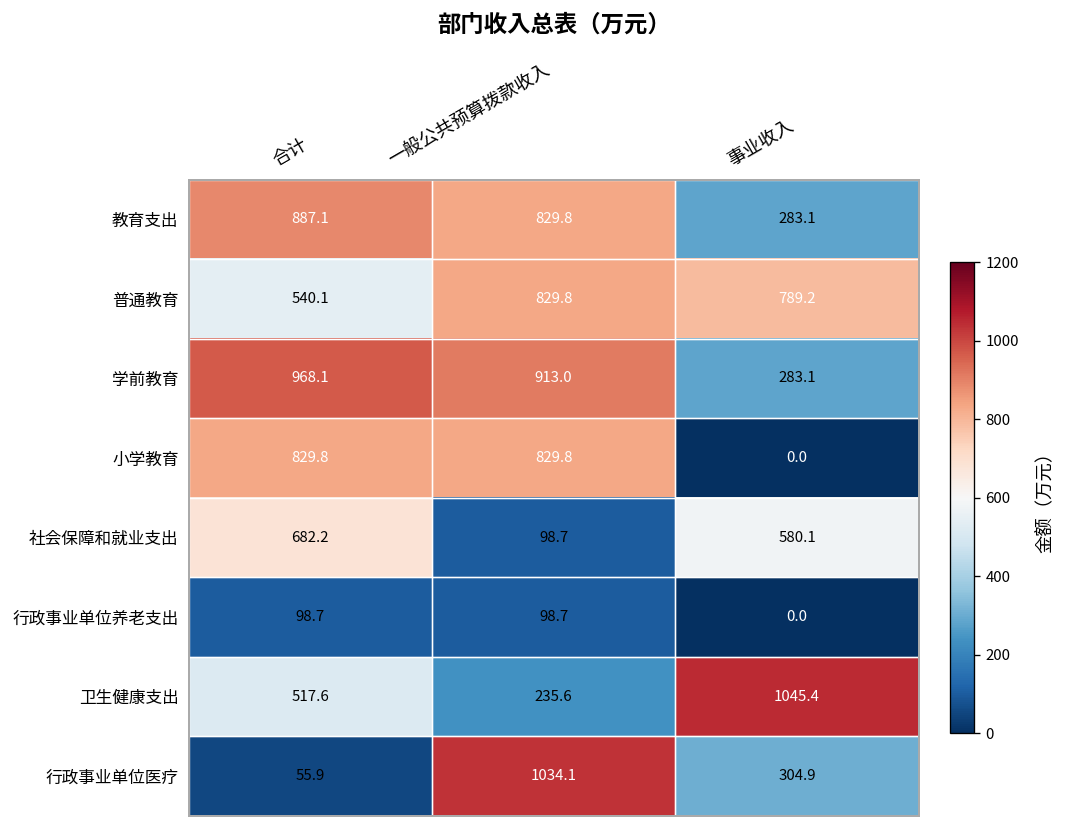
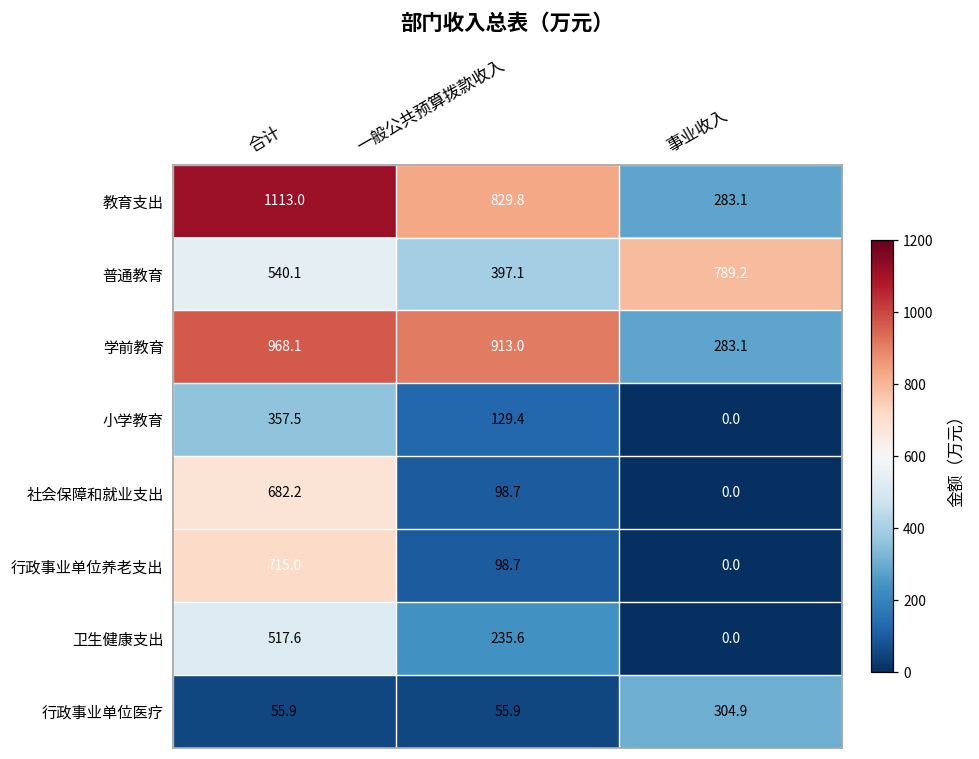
教育支出, 合计: 887.1 -> 1113.0
普通教育, 一般公共预算拨款收入: 829.8 -> 397.1
小学教育, 合计: 829.8 -> 357.5
小学教育, 一般公共预算拨款收入: 829.8 -> 129.4
社会保障和就业支出, 事业收入: 580.1 -> 0.0
行政事业单位养老支出, 合计: 98.7 -> 715.0
卫生健康支出, 事业收入: 1045.4 -> 0.0
行政事业单位医疗, 一般公共预算拨款收入: 1034.1 -> 55.9
